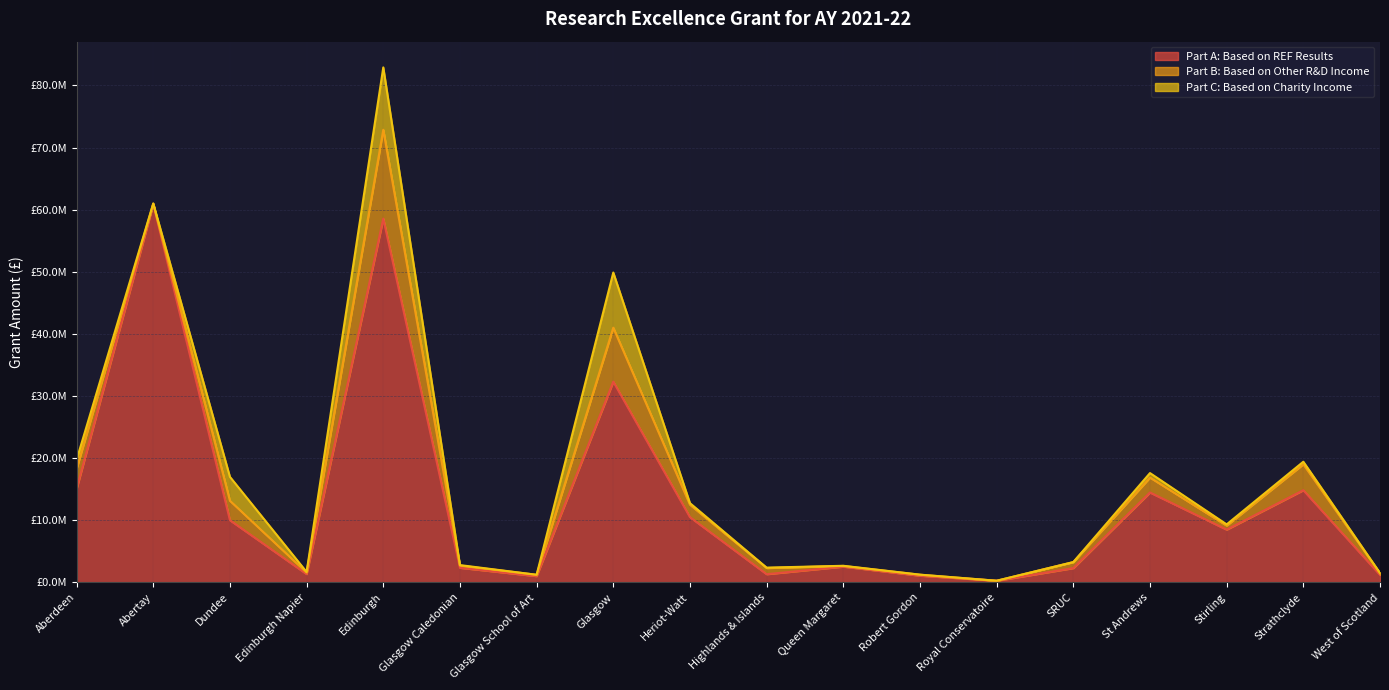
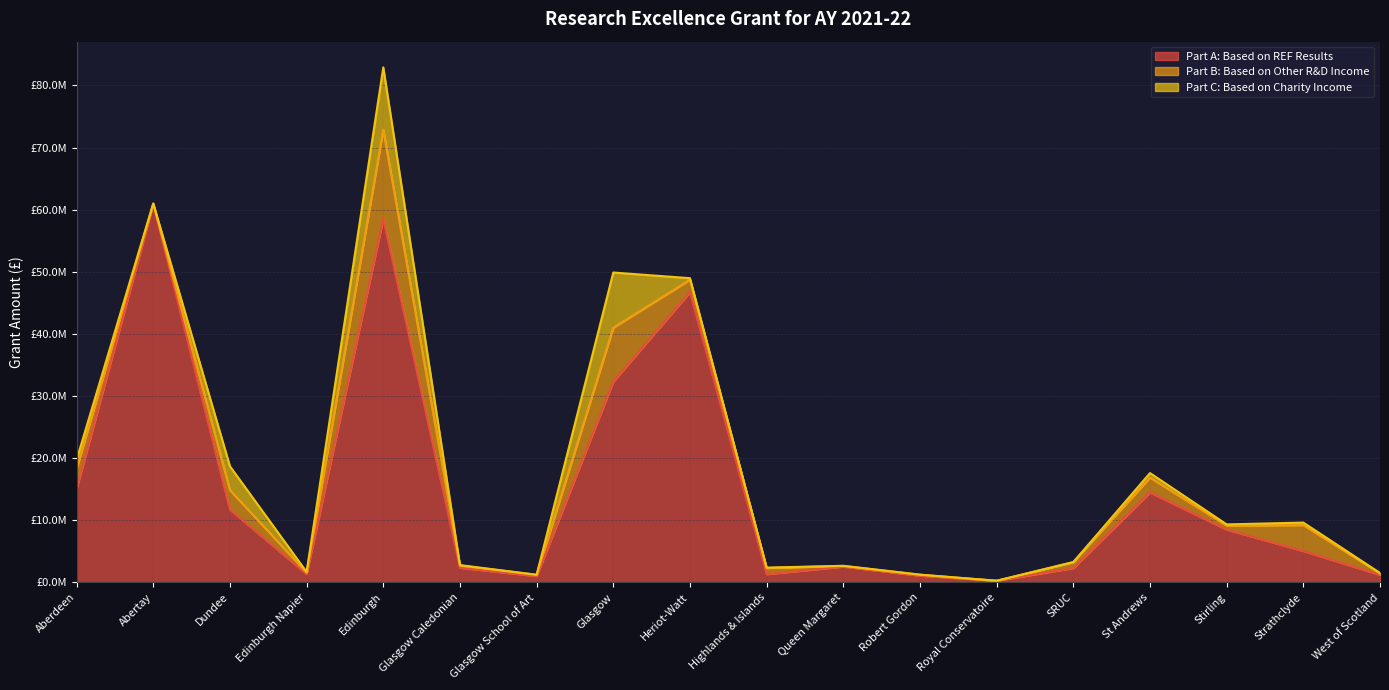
Part A: Based on REF Results, Dundee: £10000000 -> £12000000
Part A: Based on REF Results, Heriot-Watt: £11000000 -> £47000000
Part A: Based on REF Results, Strathclyde: £15000000 -> £5000000
